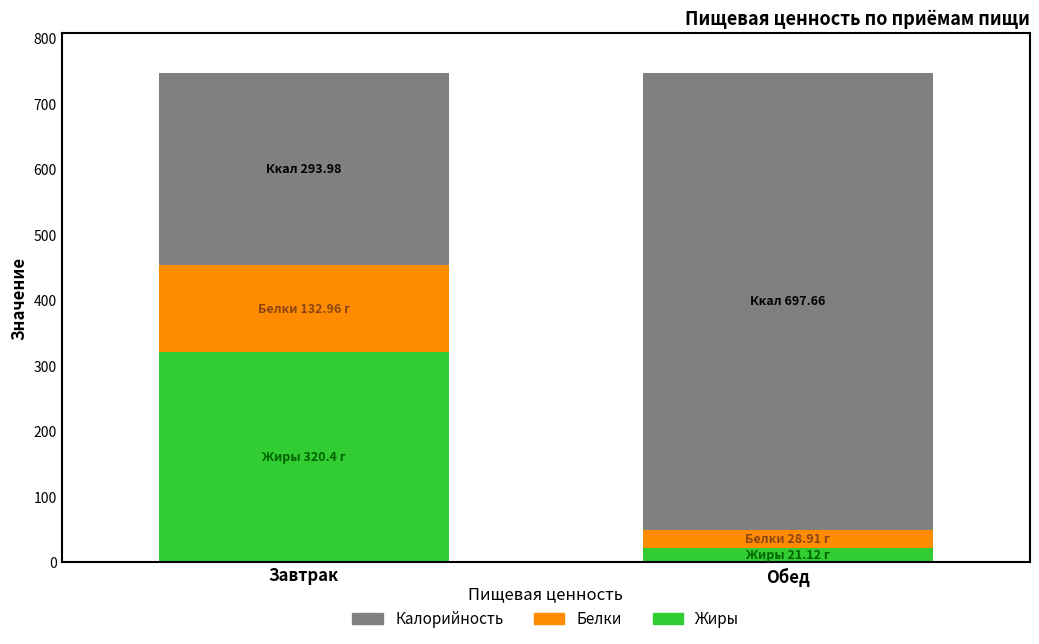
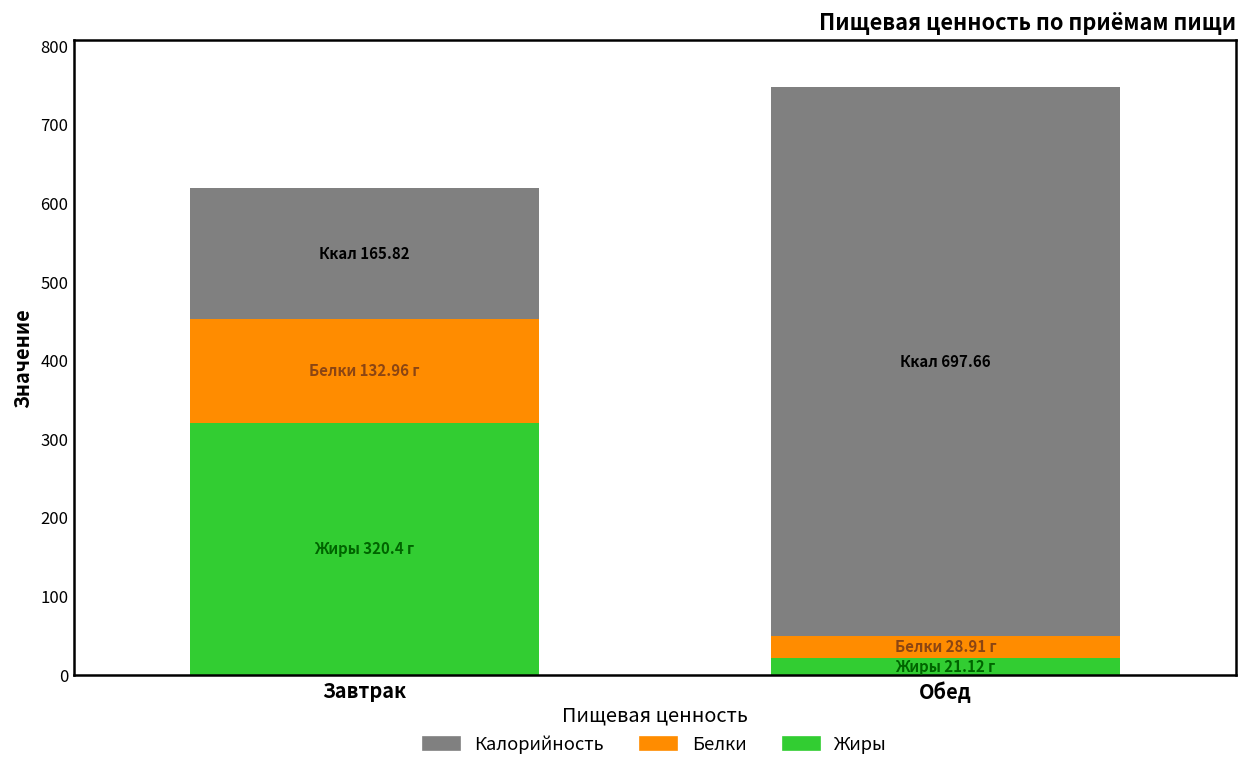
Калорийность, Завтрак: 293.98 -> 165.82
